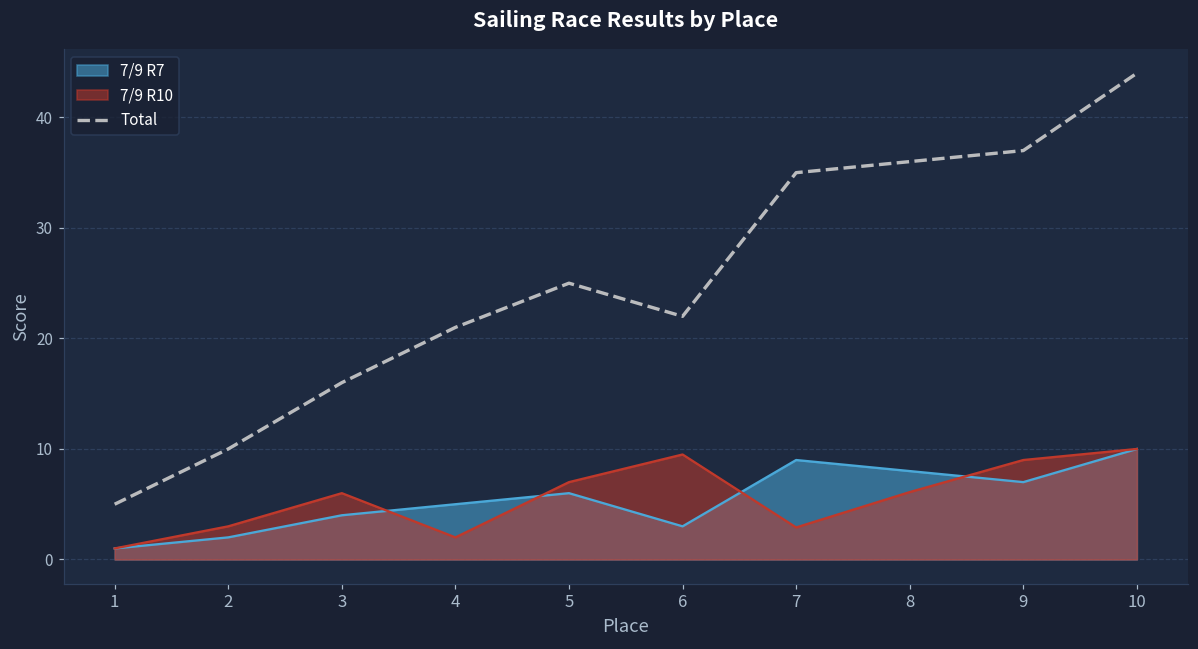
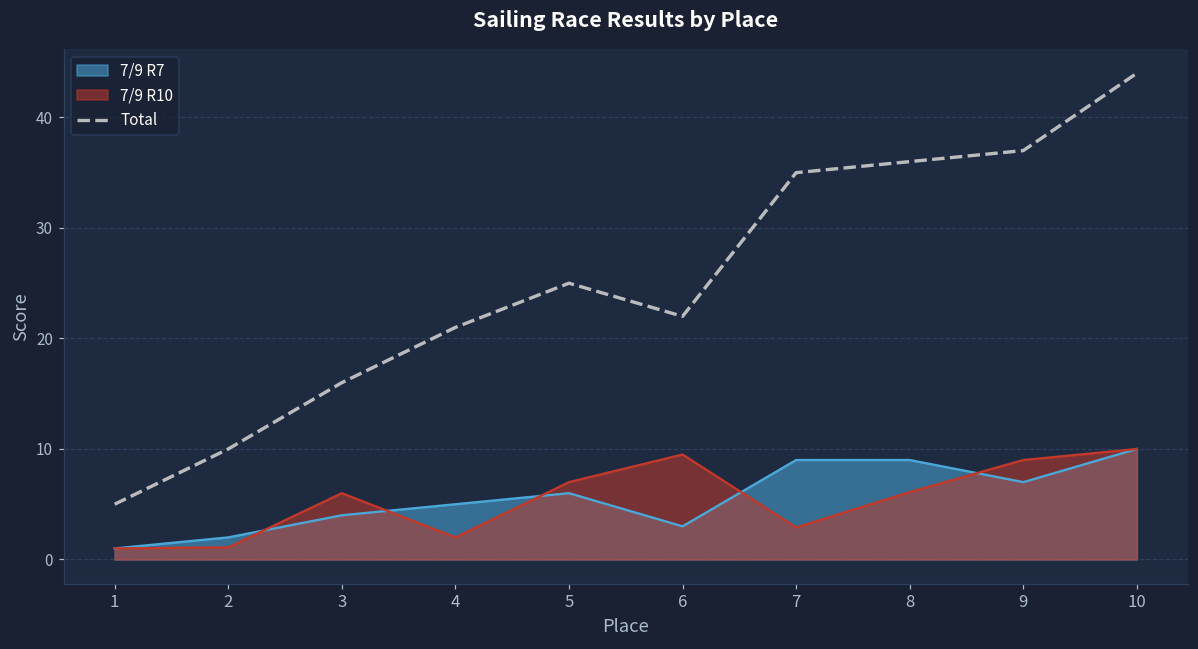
7/9 R10, 2: 3.0 -> 1.1
7/9 R7, 8: 8 -> 9
